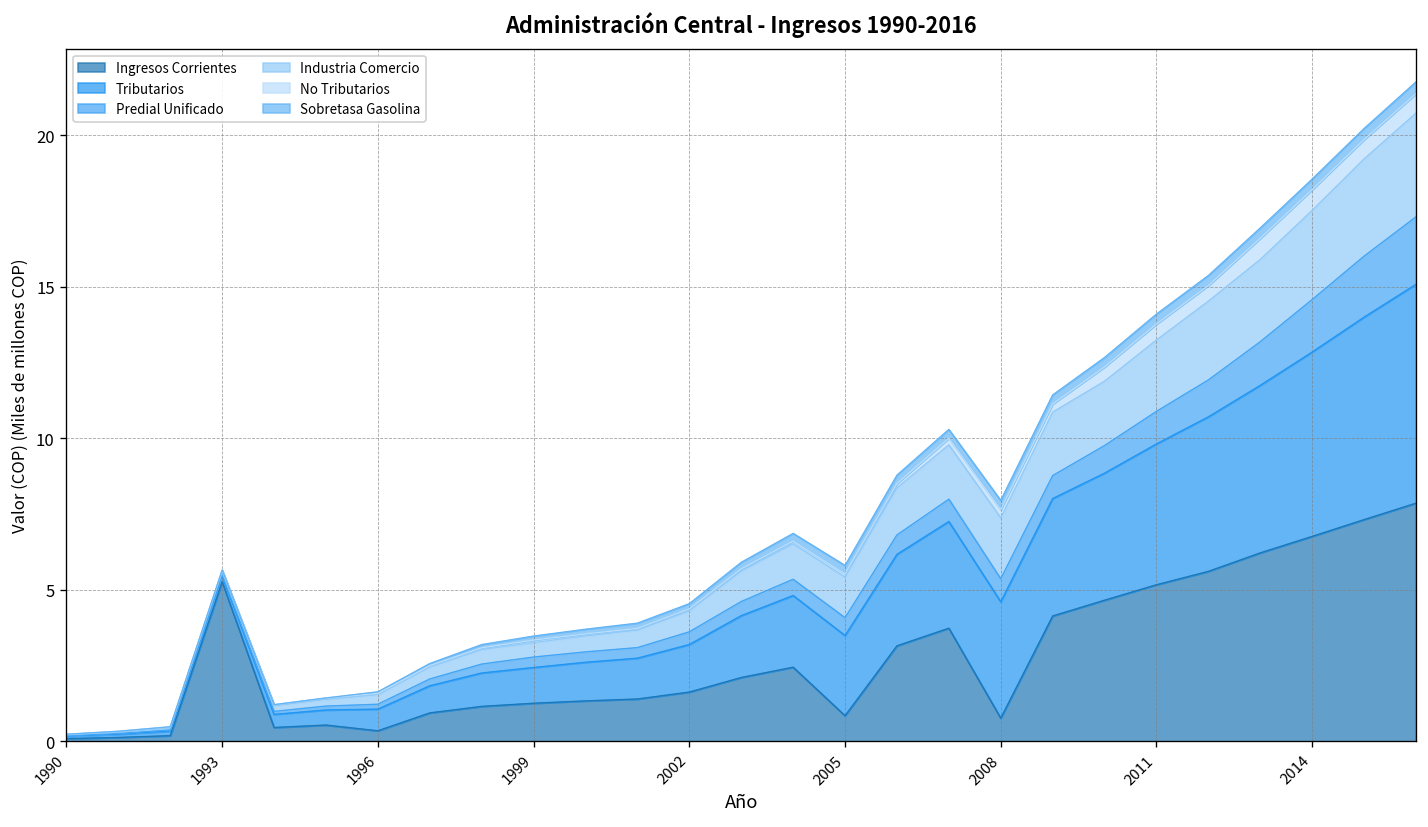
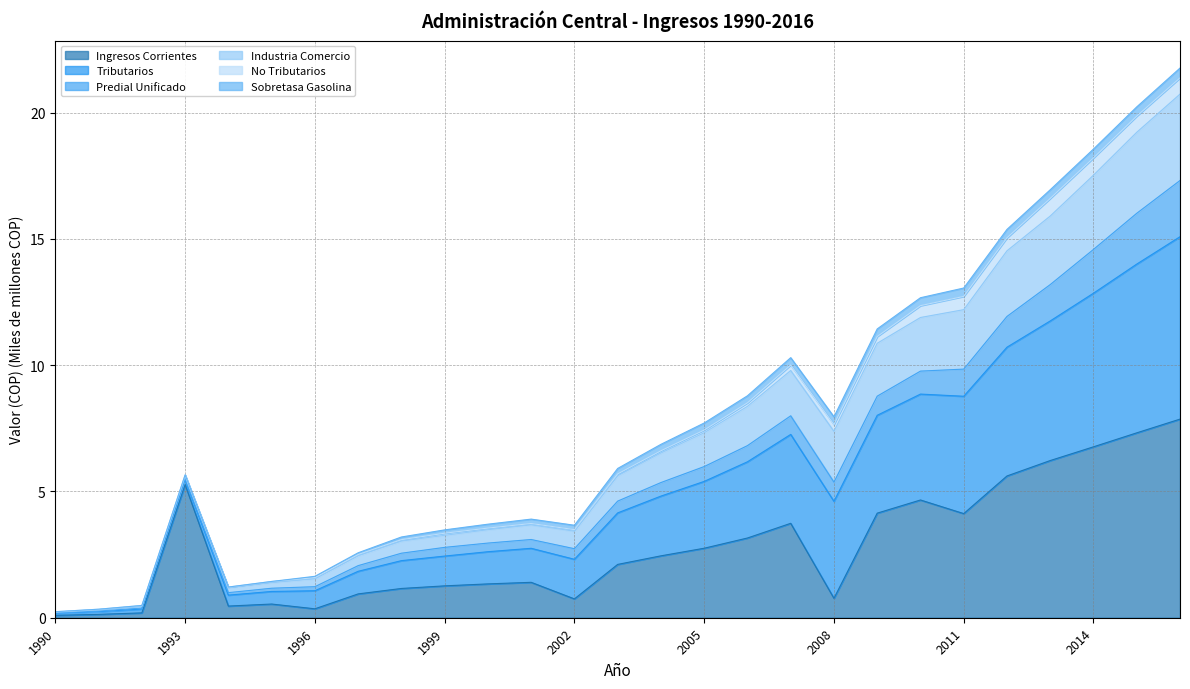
Ingresos Corrientes, 2002: 1.6 -> 0.7
Ingresos Corrientes, 2005: 0.8 -> 2.8
Ingresos Corrientes, 2011: 5.2 -> 4.1
